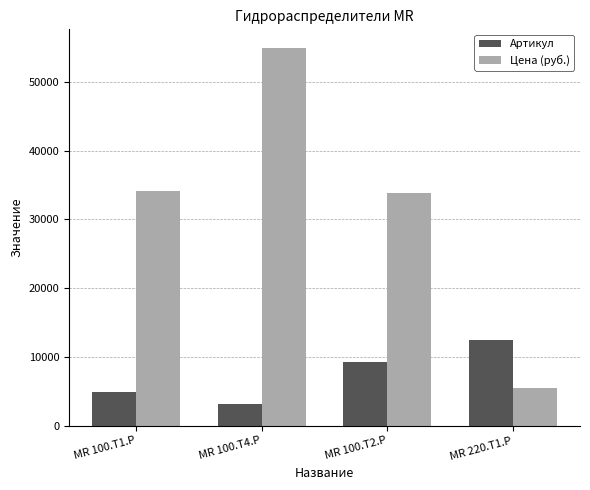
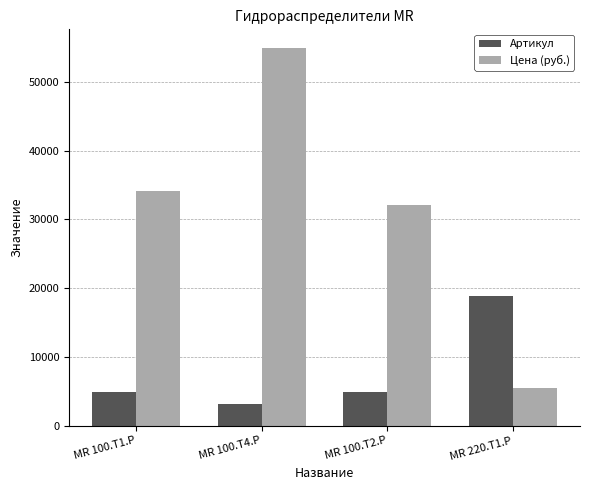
Артикул, MR 100.T2.P: 9000 -> 5000
Цена (руб.), MR 100.T2.P: 34000 -> 32000
Артикул, MR 220.T1.P: 12000 -> 19000
